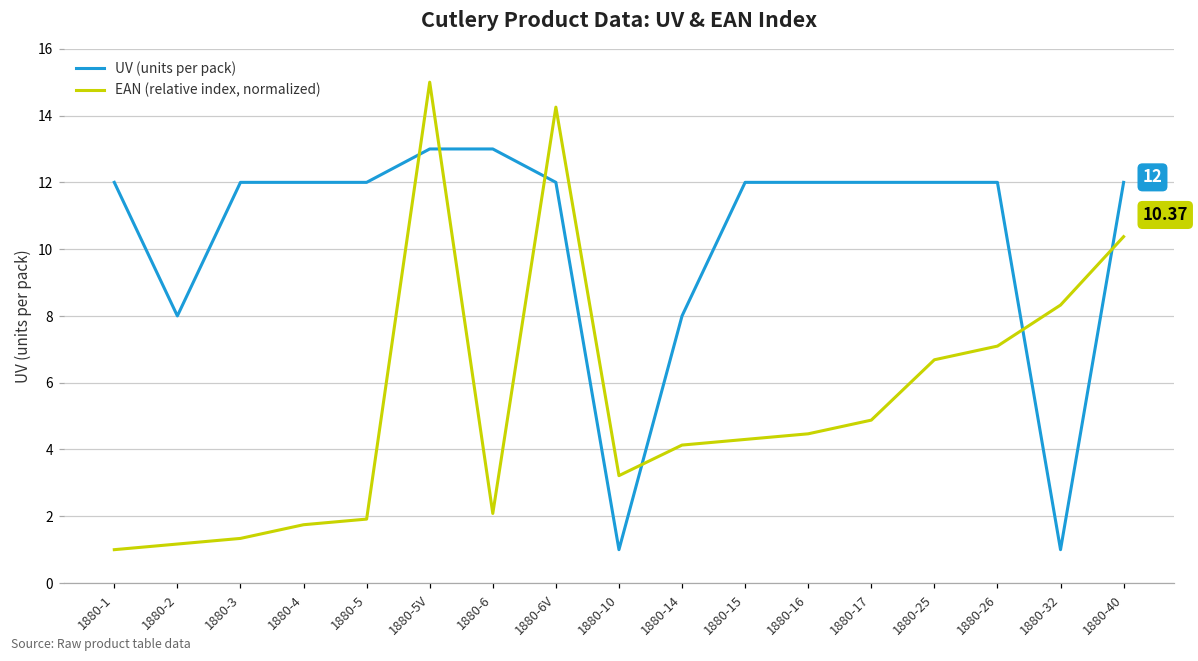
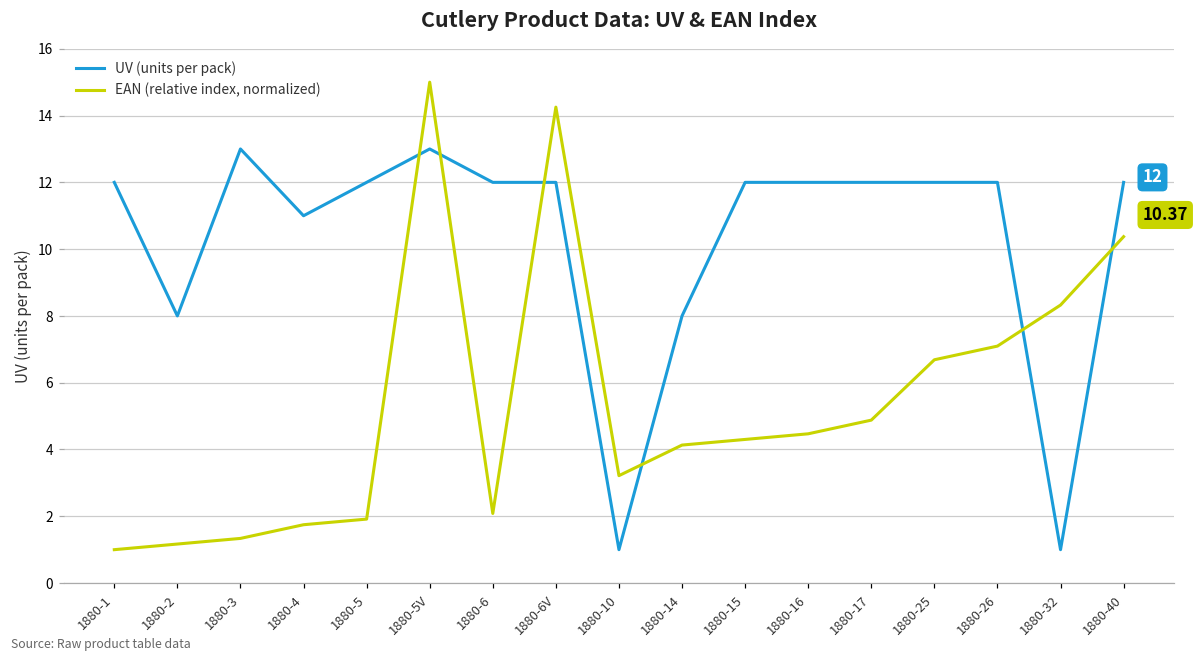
UV (units per pack), 1880-3: 12 -> 13
UV (units per pack), 1880-4: 12 -> 11
UV (units per pack), 1880-6: 13 -> 12
